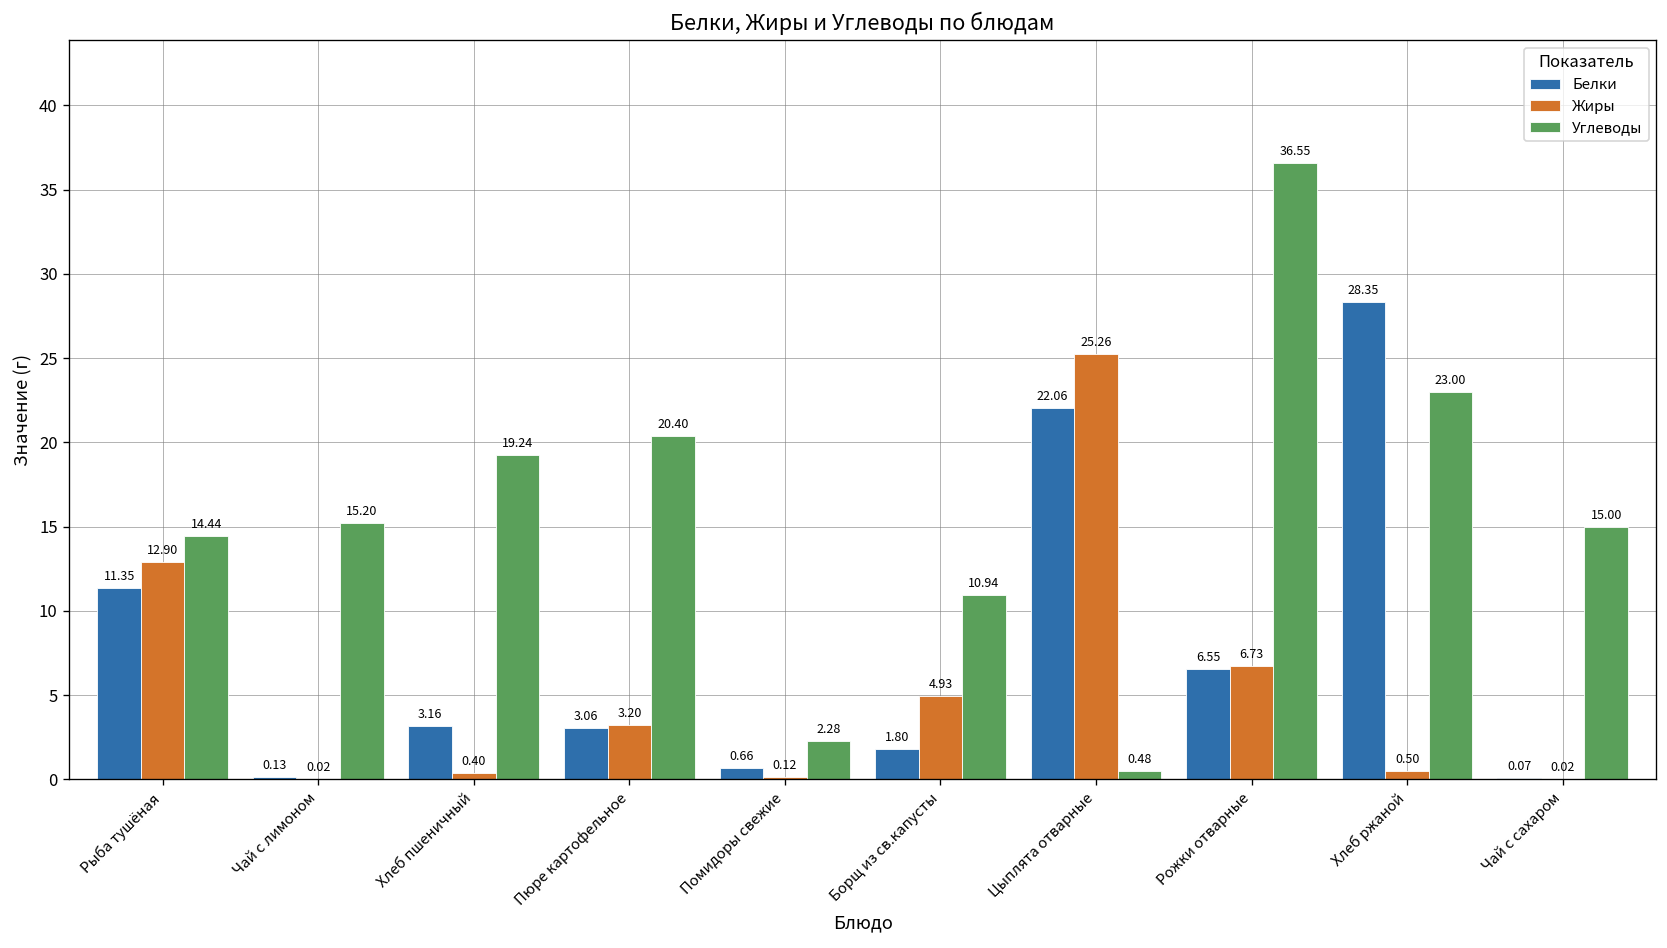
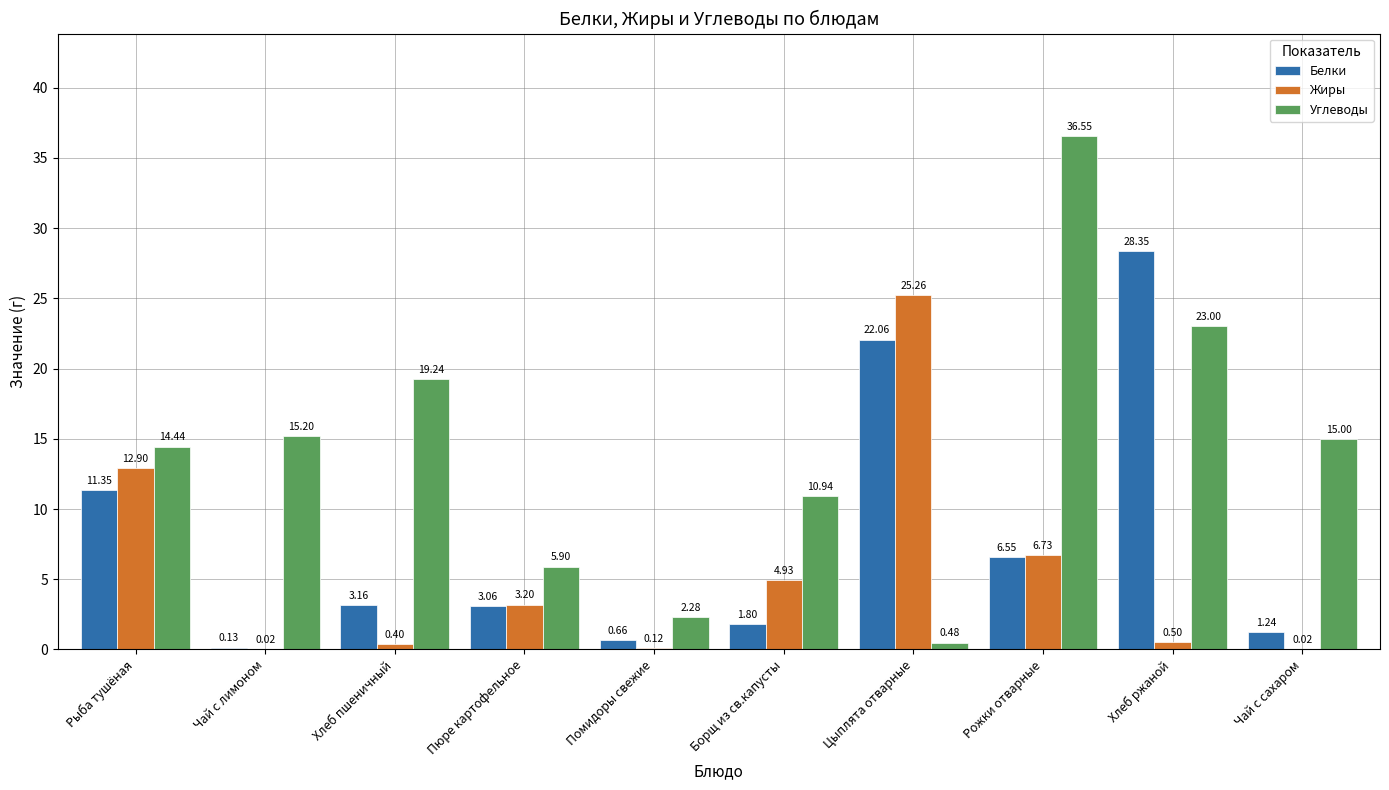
Углеводы, Пюре картофельное: 20.40 -> 5.90
Белки, Чай с сахаром: 0.07 -> 1.24
